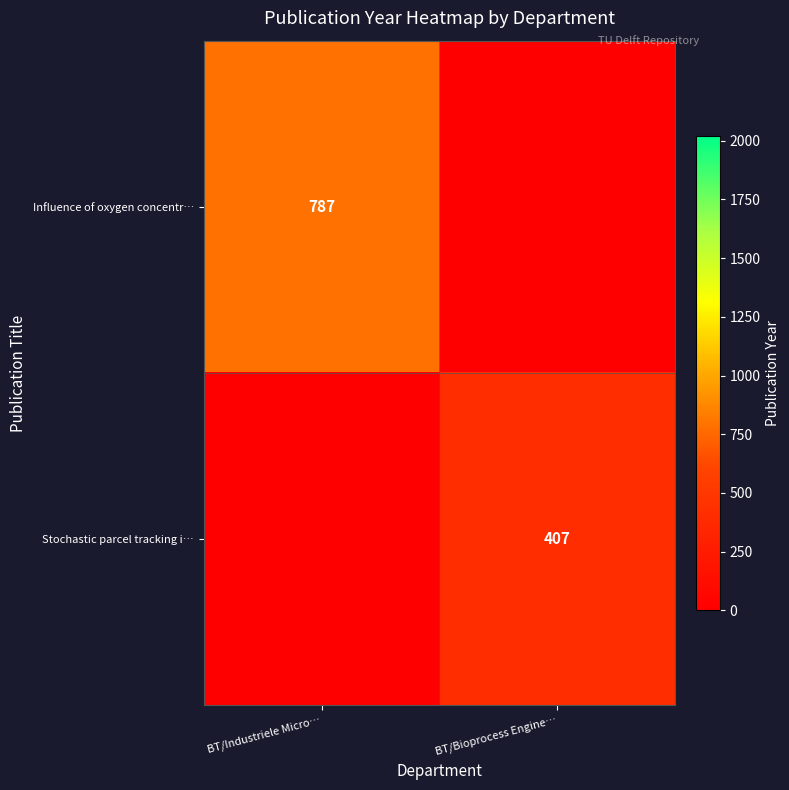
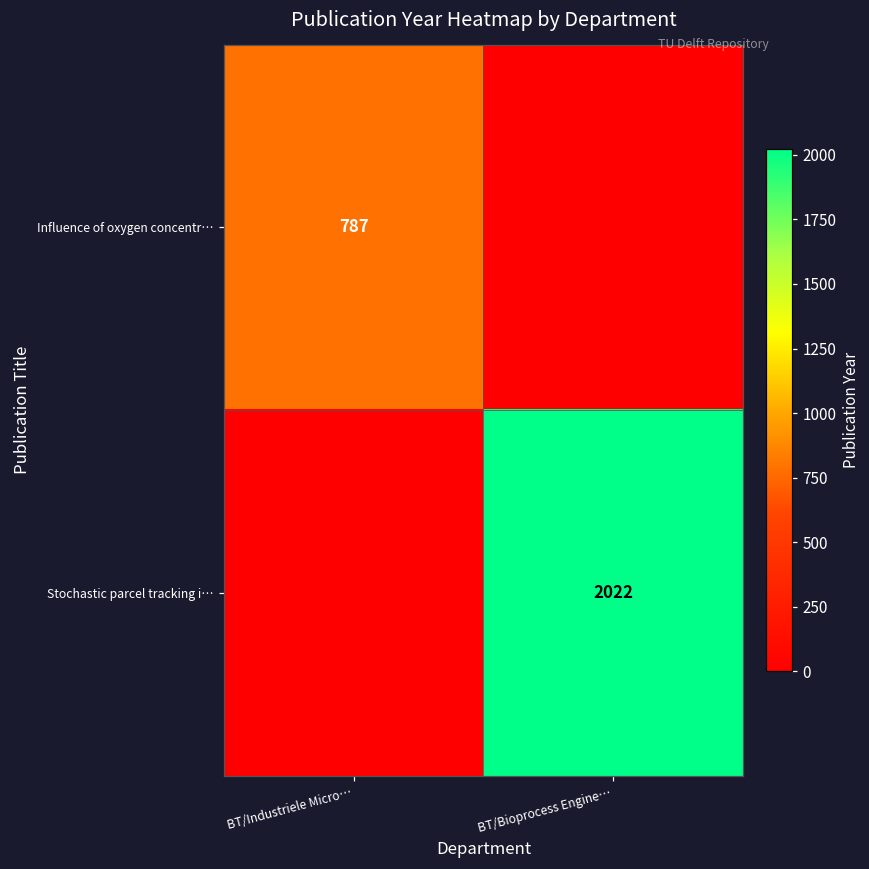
Stochastic parcel tracking i…, BT/Bioprocess Engine…: 407 -> 2022
